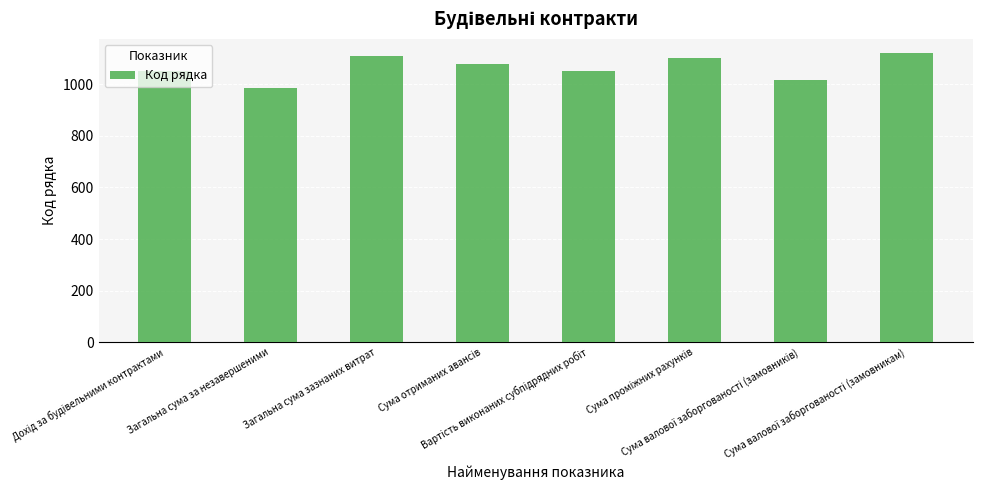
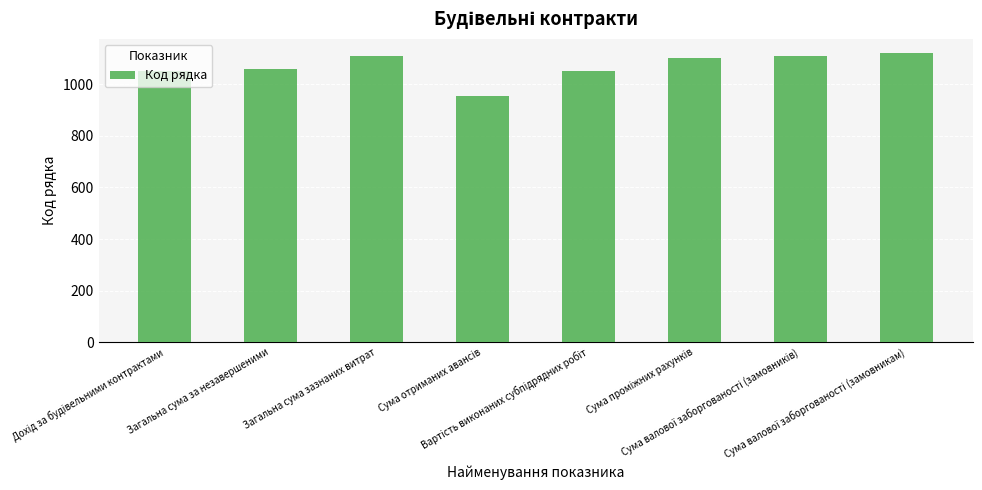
Загальна сума за незавершеними: 990 -> 1060
Сума отриманих авансів: 1080 -> 960
Сума валової заборгованості (замовників): 1020 -> 1110
